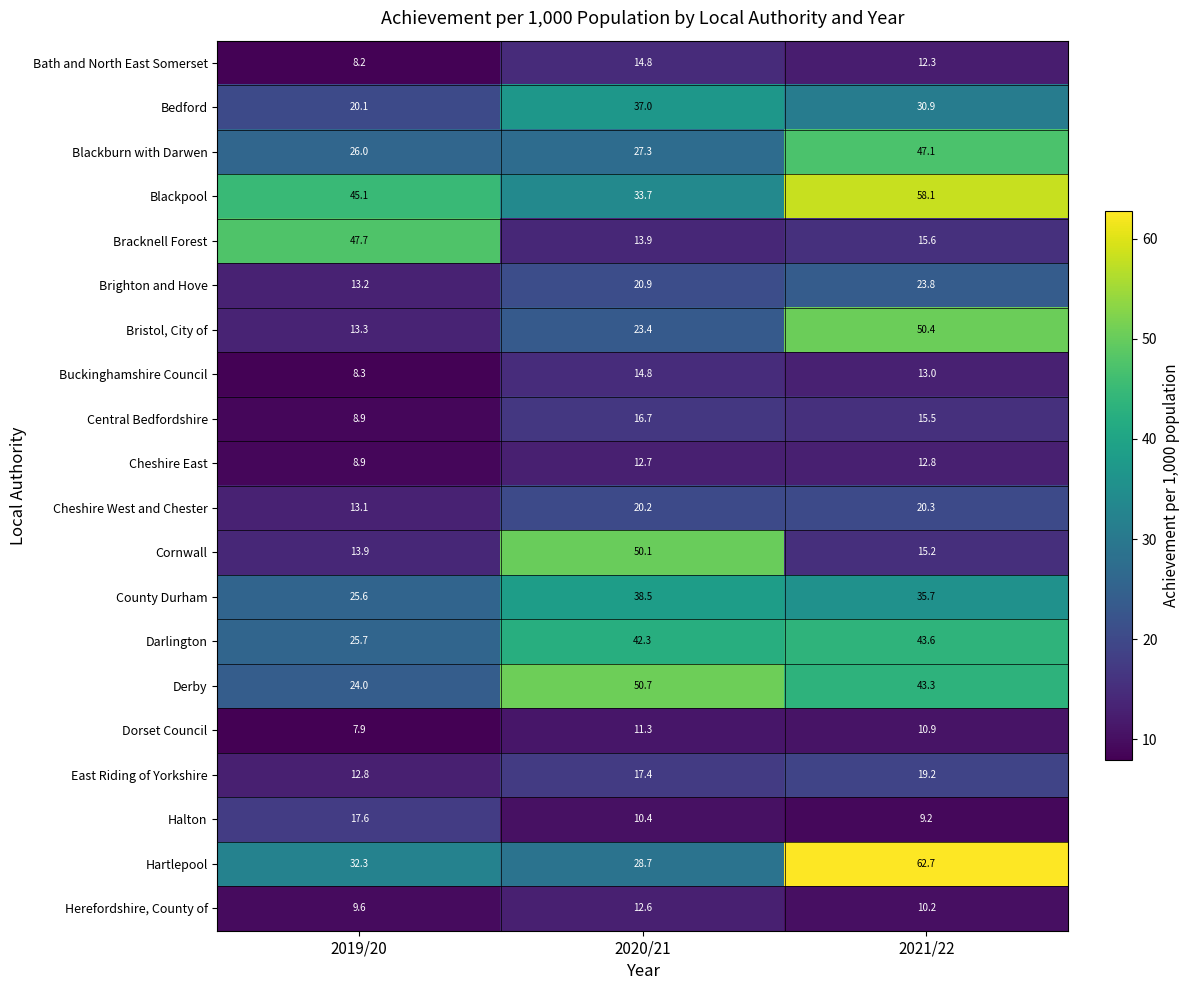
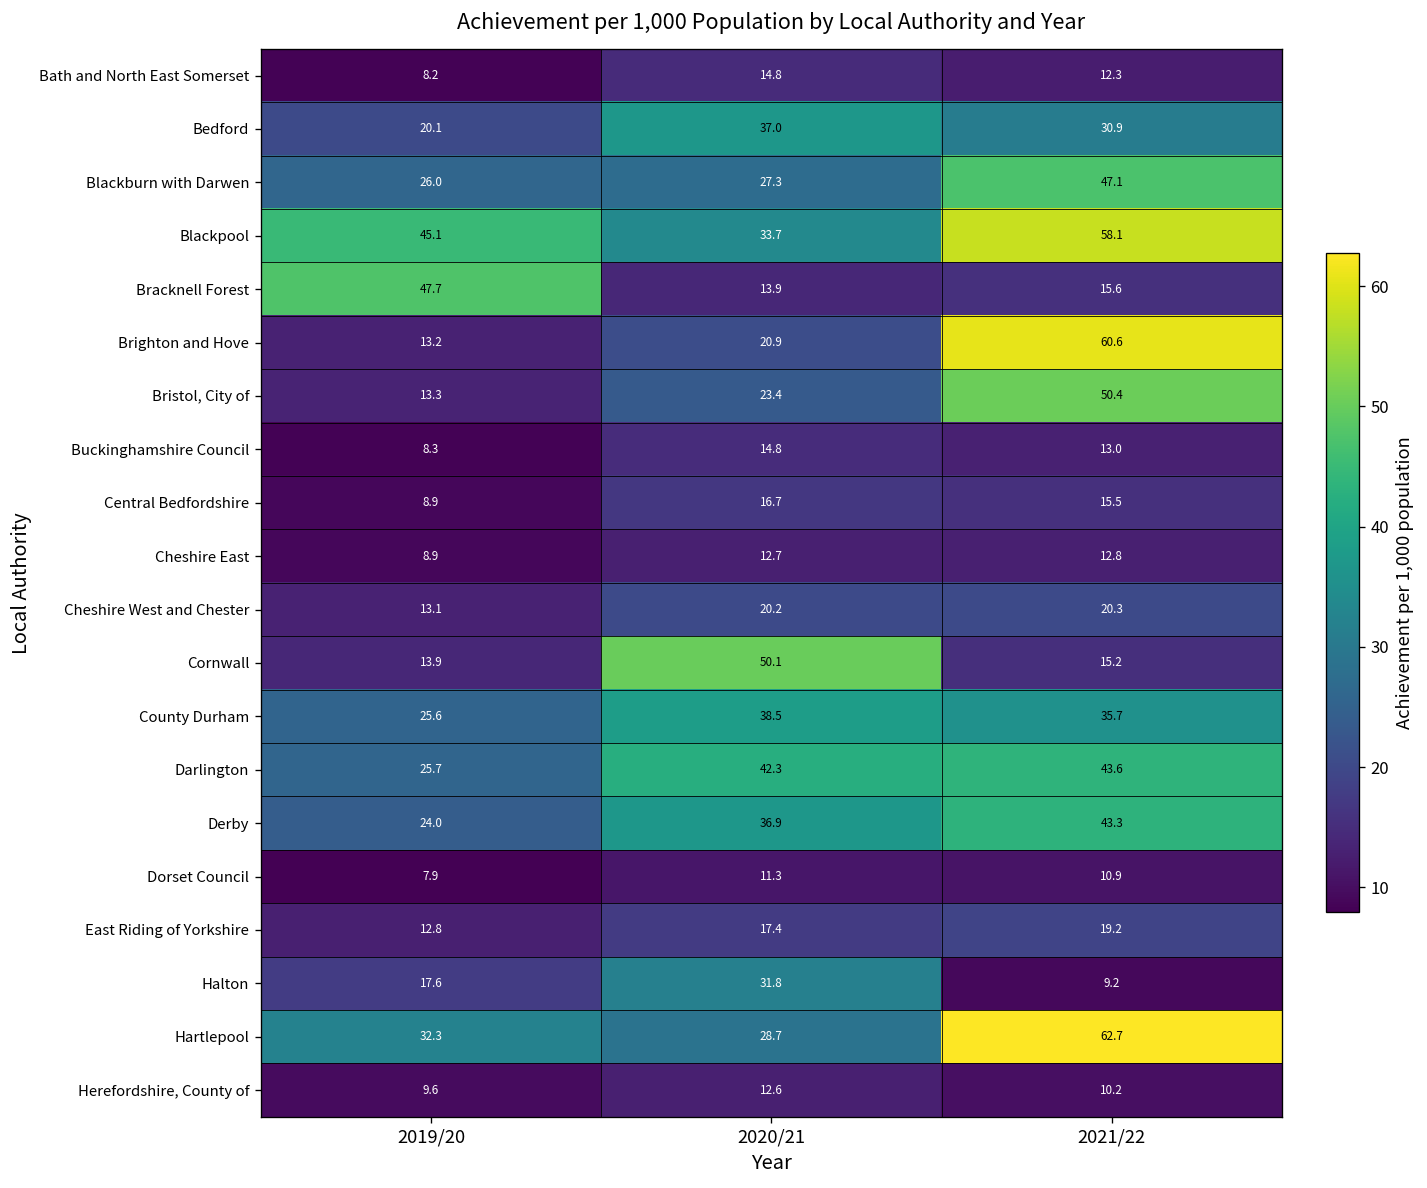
Brighton and Hove, 2021/22: 23.8 -> 60.6
Derby, 2020/21: 50.7 -> 36.9
Halton, 2020/21: 10.4 -> 31.8
